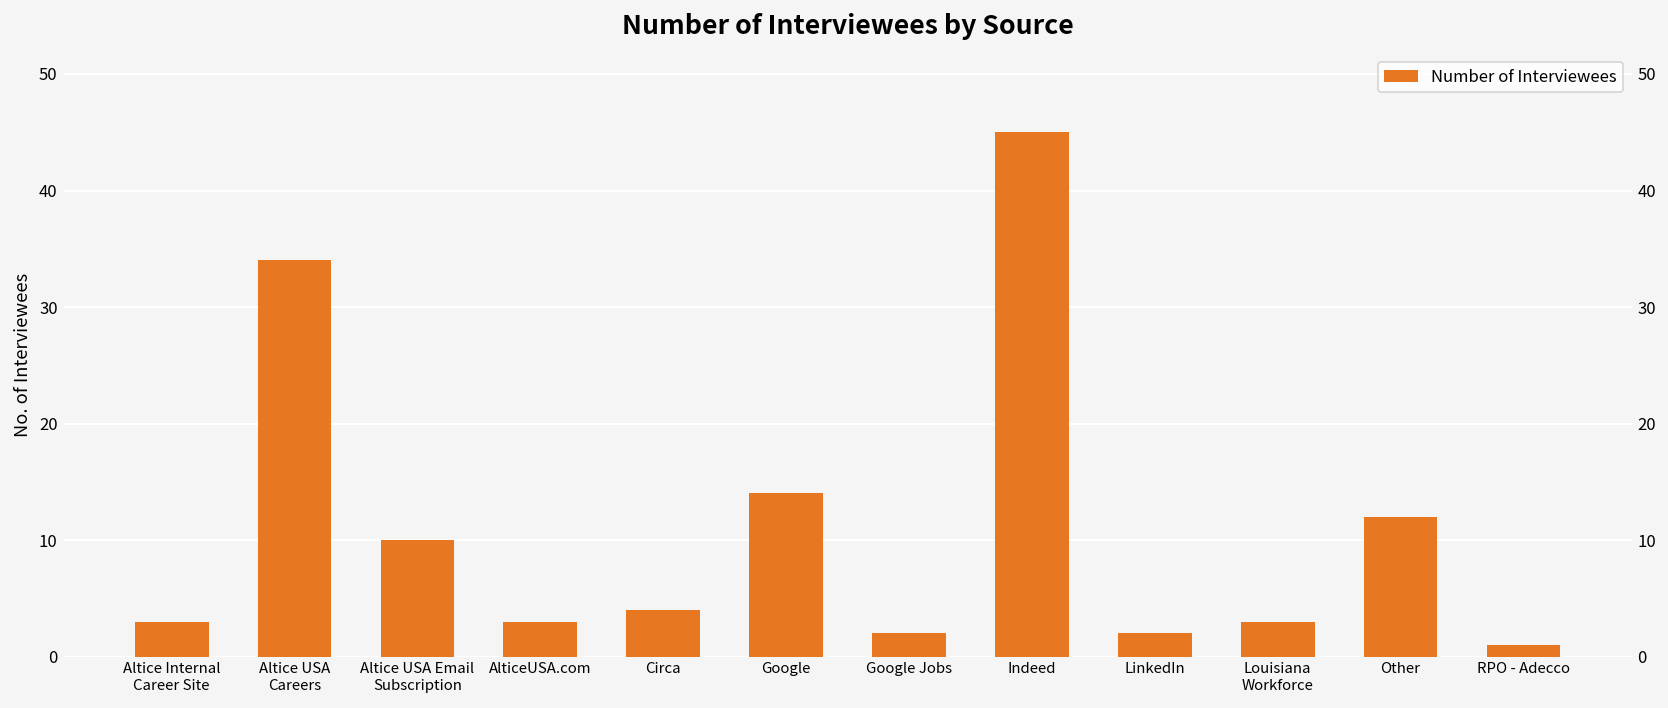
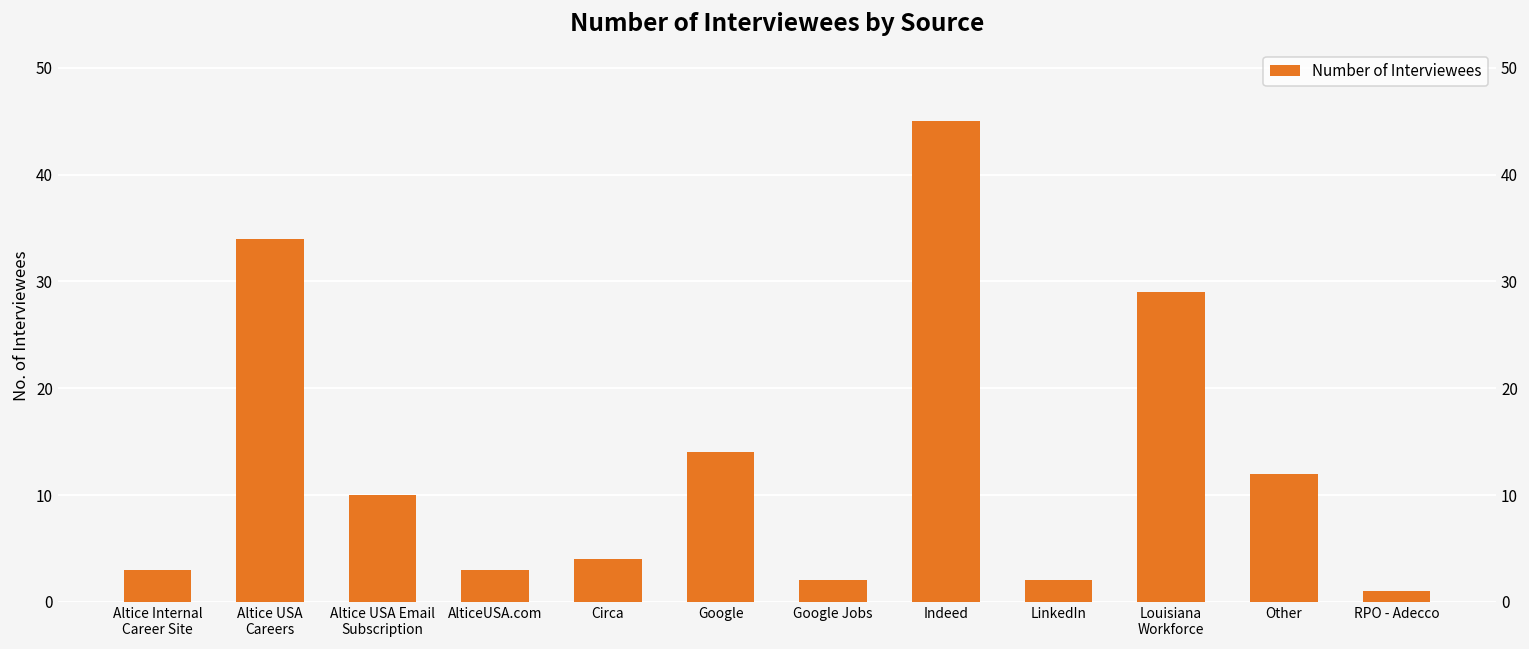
Louisiana Workforce: 3 -> 29
